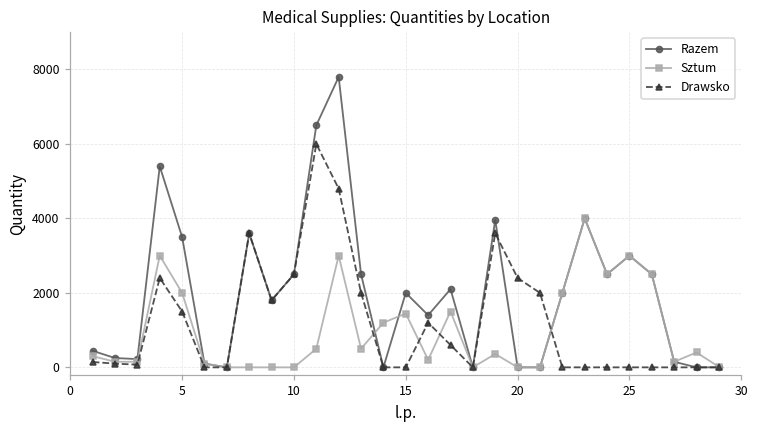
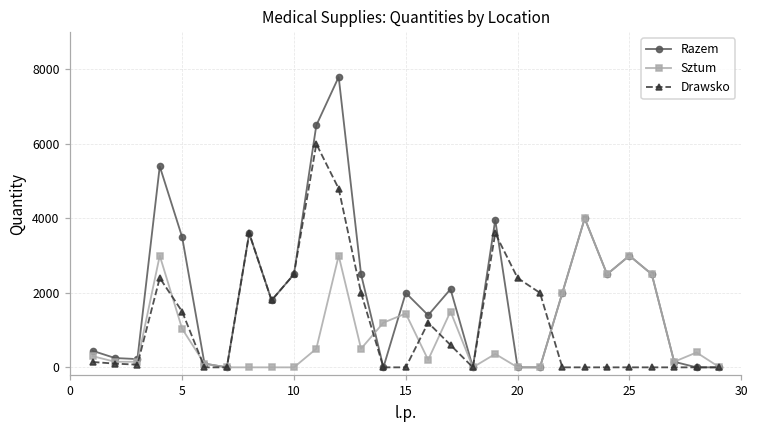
Sztum, 5: 2000 -> 1000
